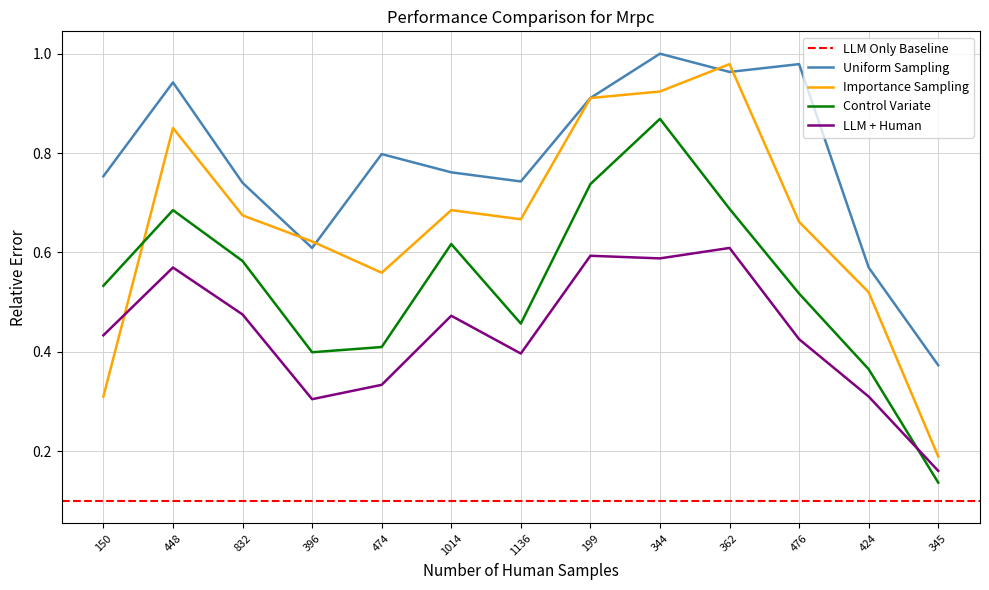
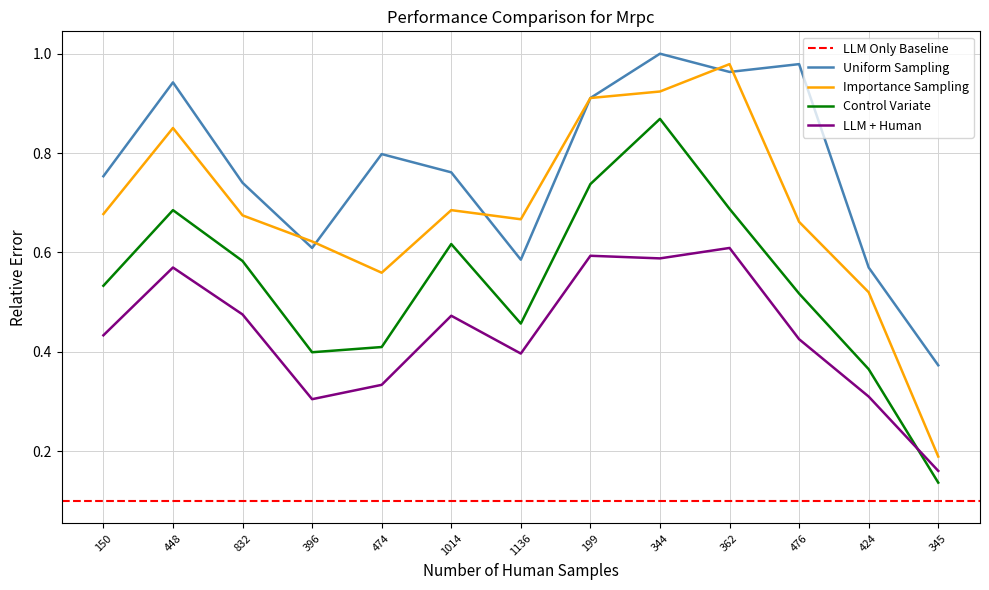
Importance Sampling, 150: 0.31 -> 0.68
Uniform Sampling, 1136: 0.74 -> 0.59
